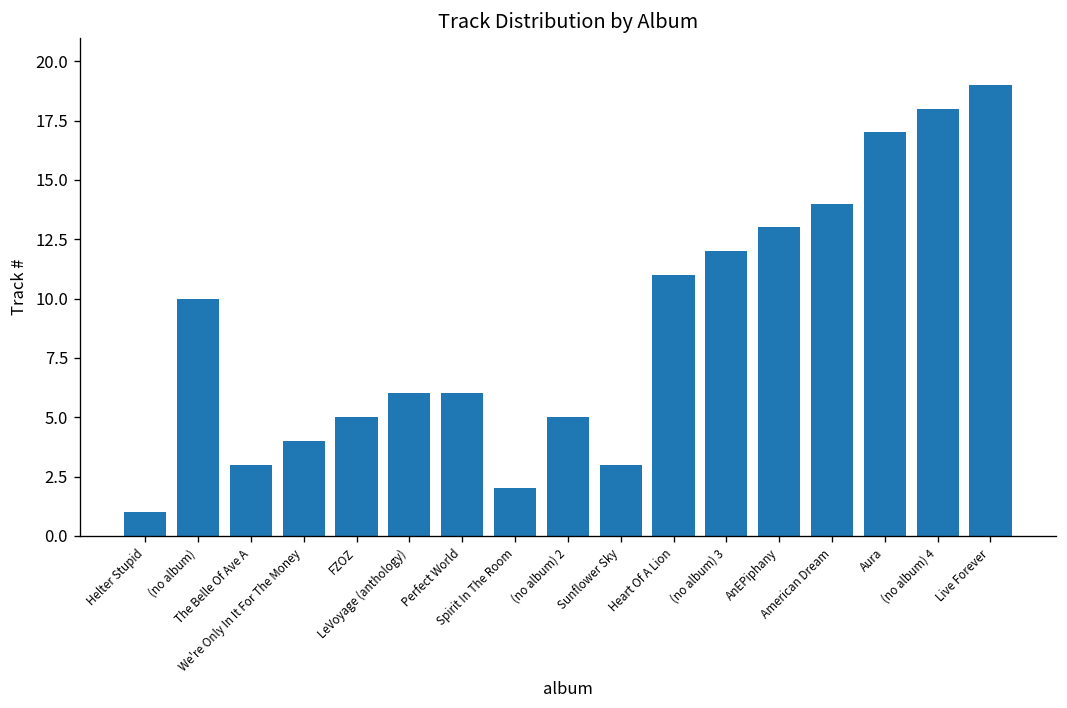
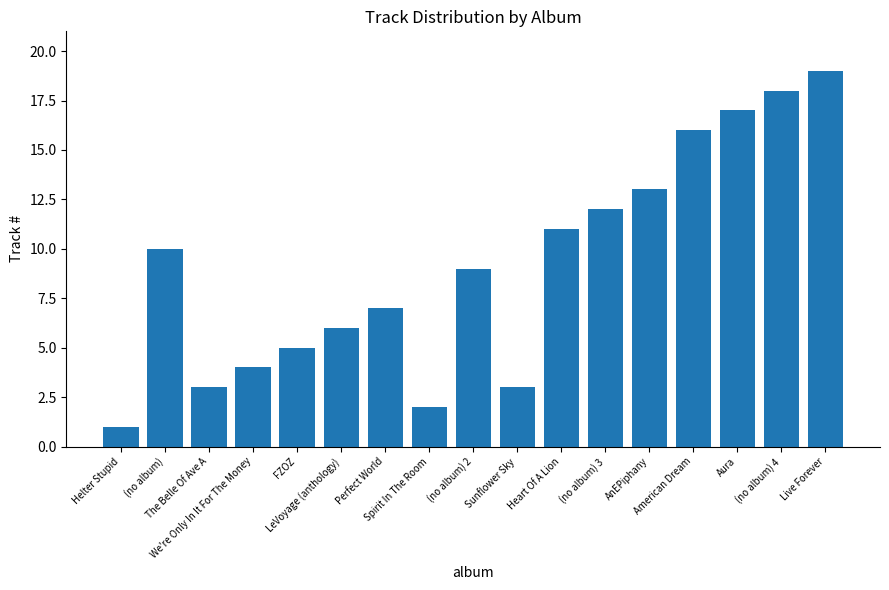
Perfect World: 6 -> 7
(no album) 2: 5 -> 9
American Dream: 14 -> 16
